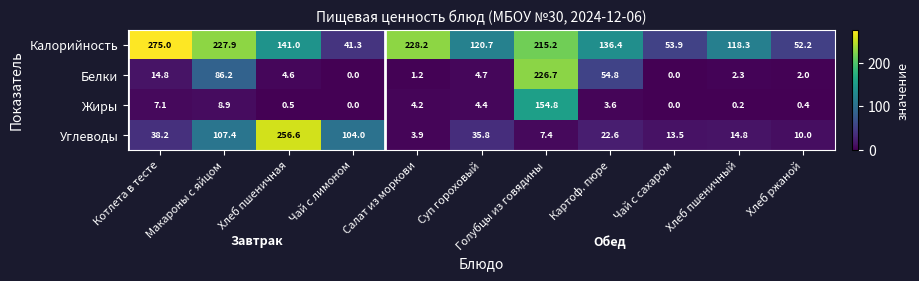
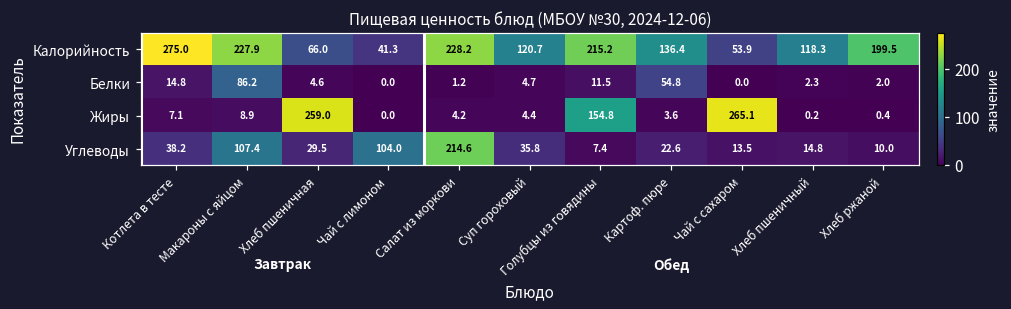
Калорийность, Хлеб пшеничная: 141.0 -> 66.0
Калорийность, Хлеб ржаной: 52.2 -> 199.5
Белки, Голубцы из говядины: 226.7 -> 11.5
Жиры, Хлеб пшеничная: 0.5 -> 259.0
Жиры, Чай с сахаром: 0.0 -> 265.1
Углеводы, Хлеб пшеничная: 256.6 -> 29.5
Углеводы, Салат из моркови: 3.9 -> 214.6
